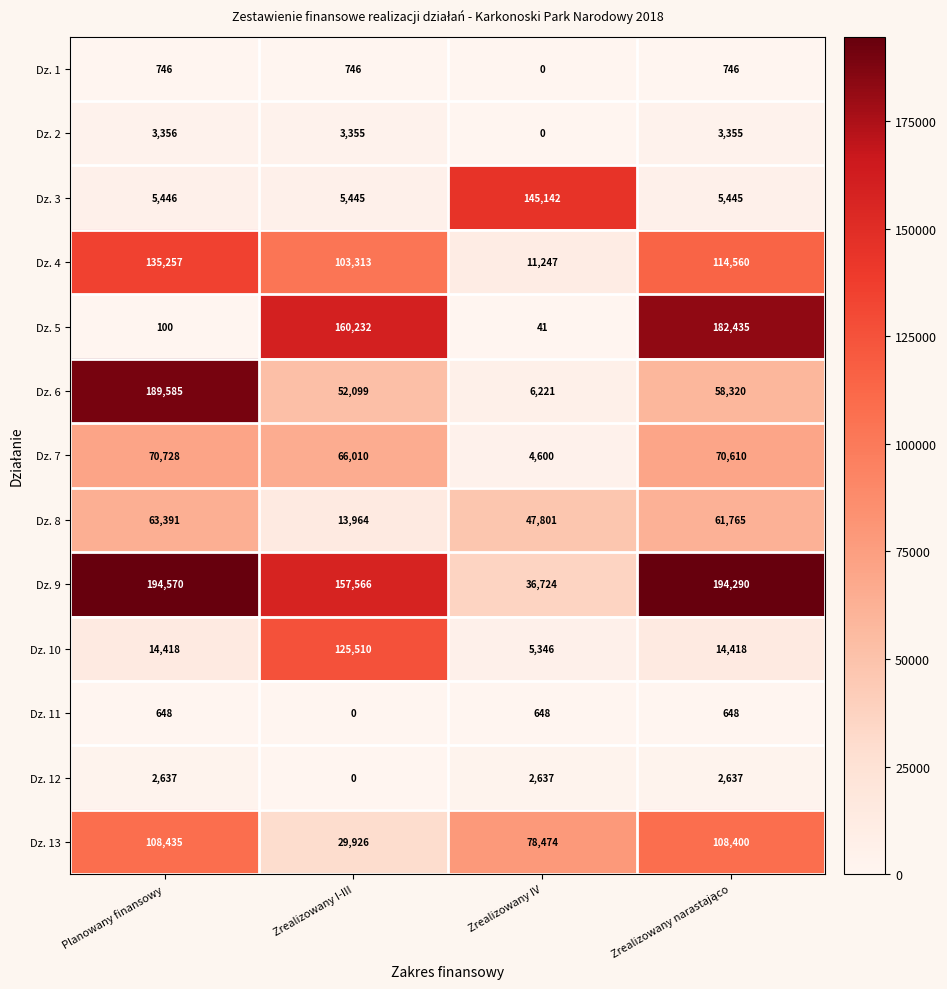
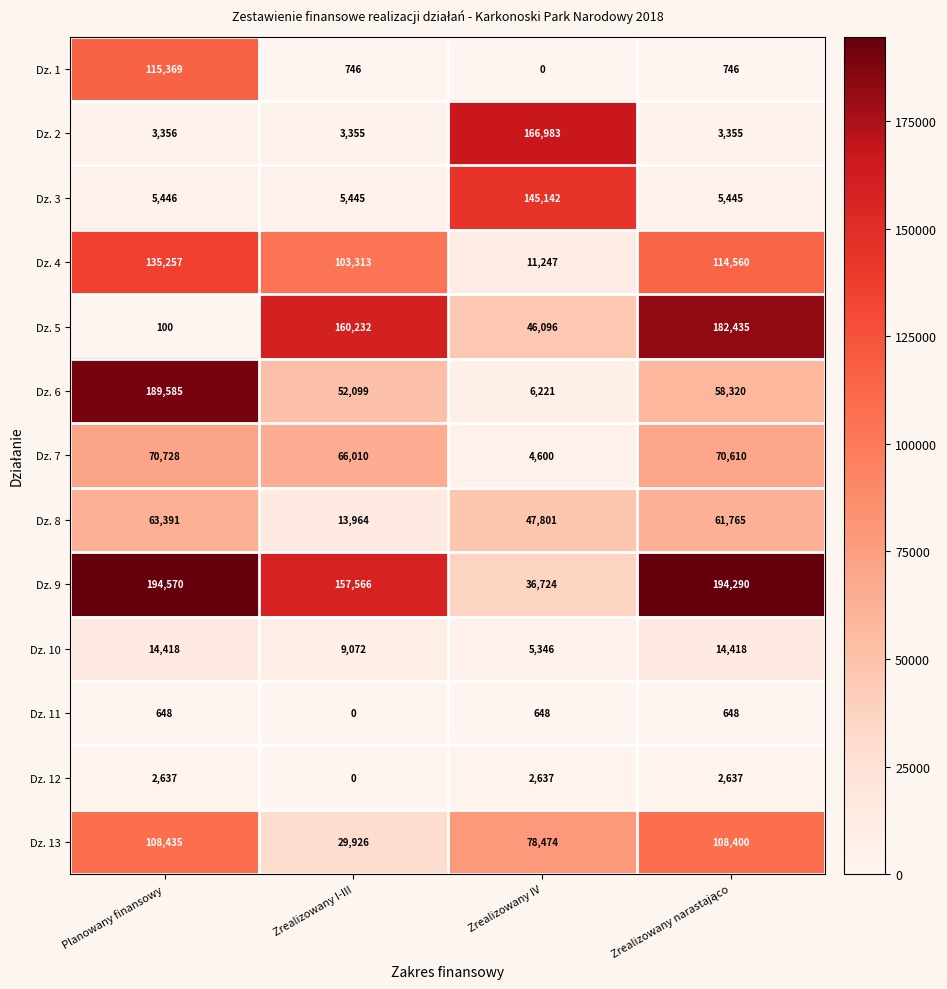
Dz. 1, Planowany finansowy: 746 -> 115,369
Dz. 2, Zrealizowany IV: 0 -> 166,983
Dz. 5, Zrealizowany IV: 41 -> 46,096
Dz. 10, Zrealizowany I-III: 125,510 -> 9,072
